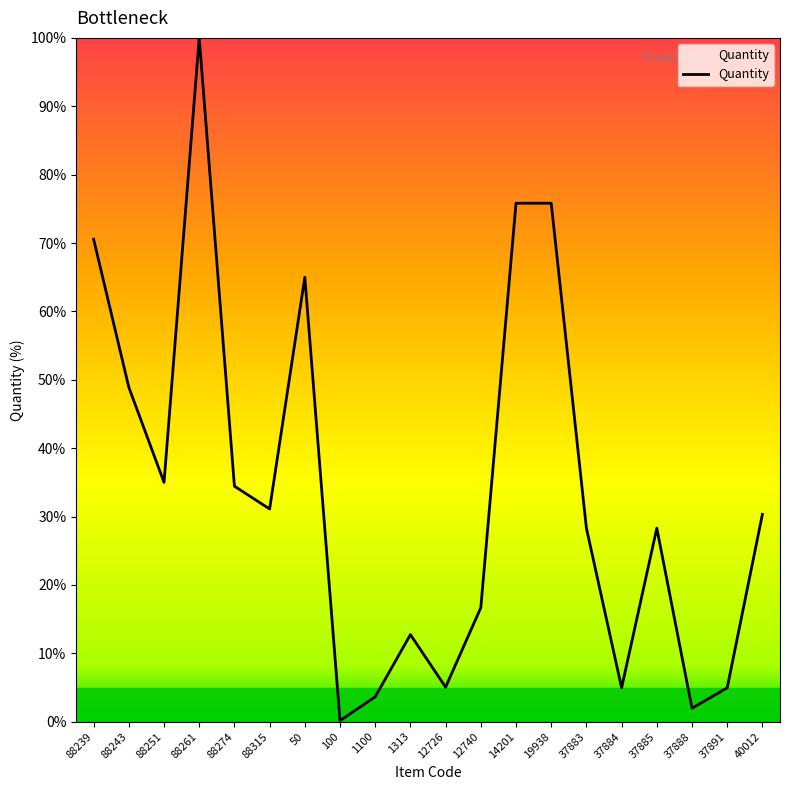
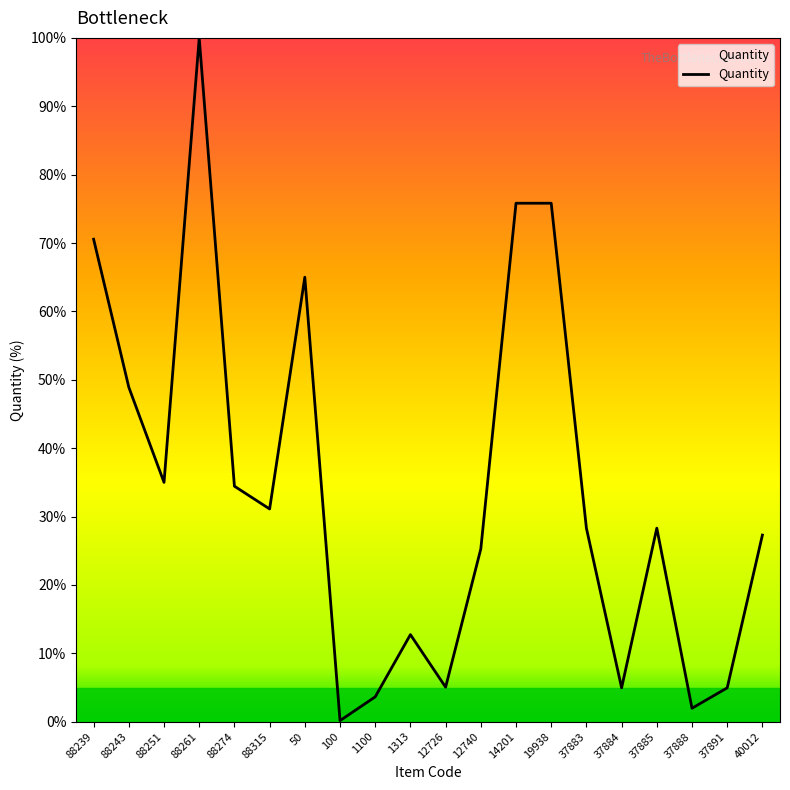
12740: 17% -> 25%
40012: 30% -> 27%
